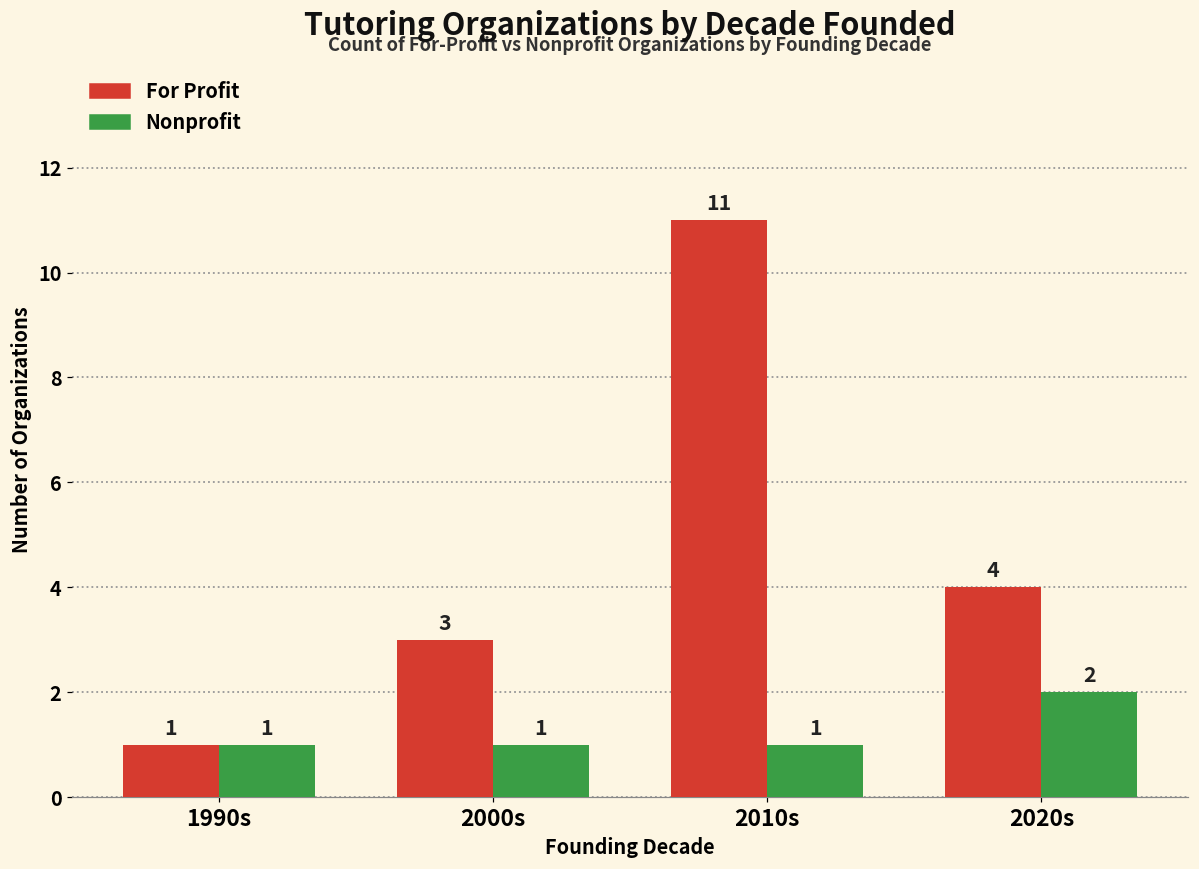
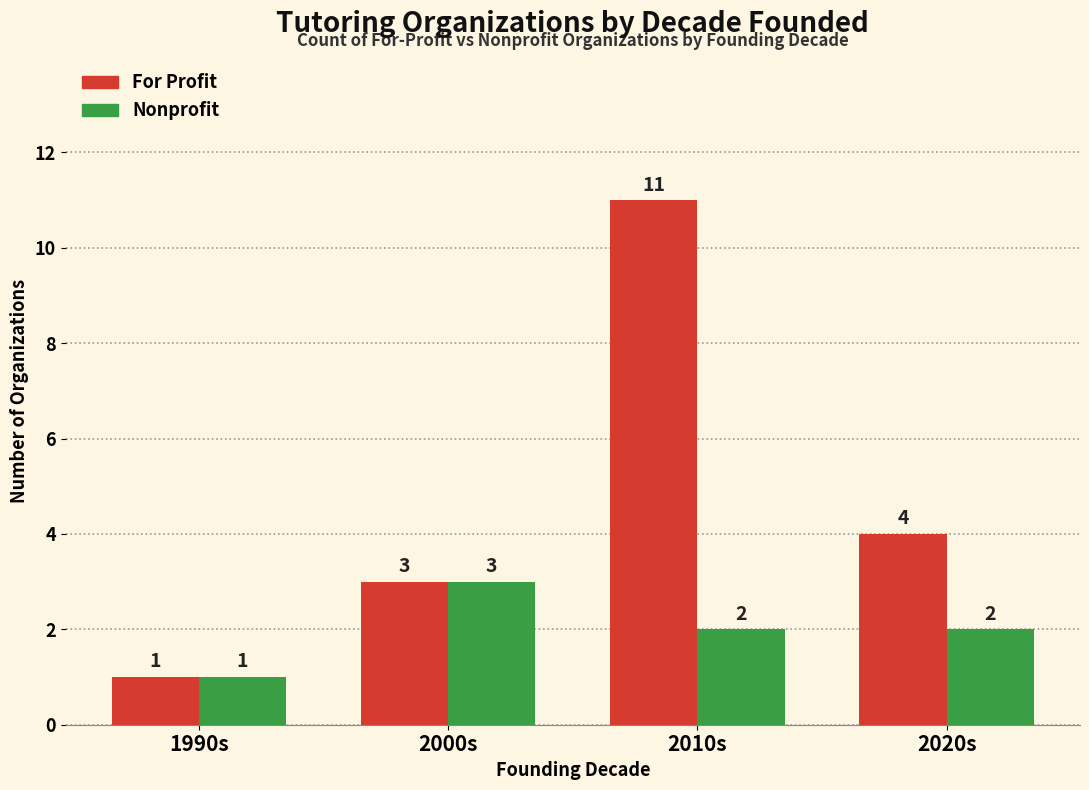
Nonprofit, 2000s: 1 -> 3
Nonprofit, 2010s: 1 -> 2
